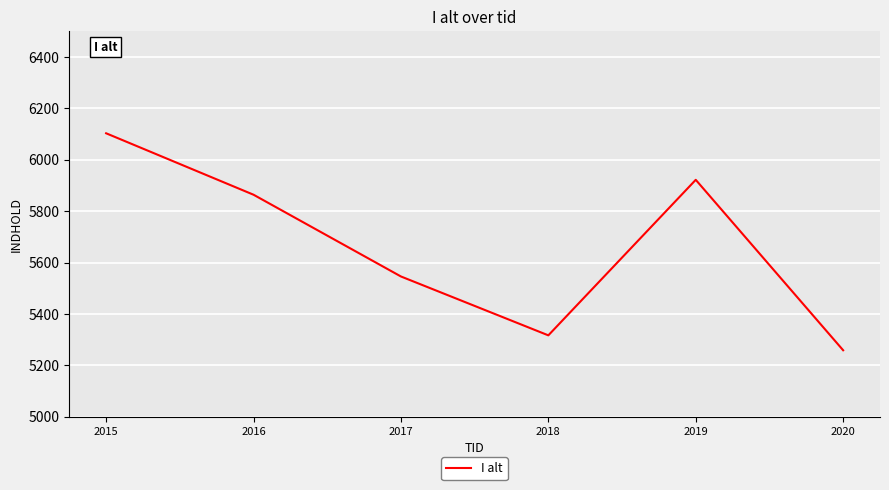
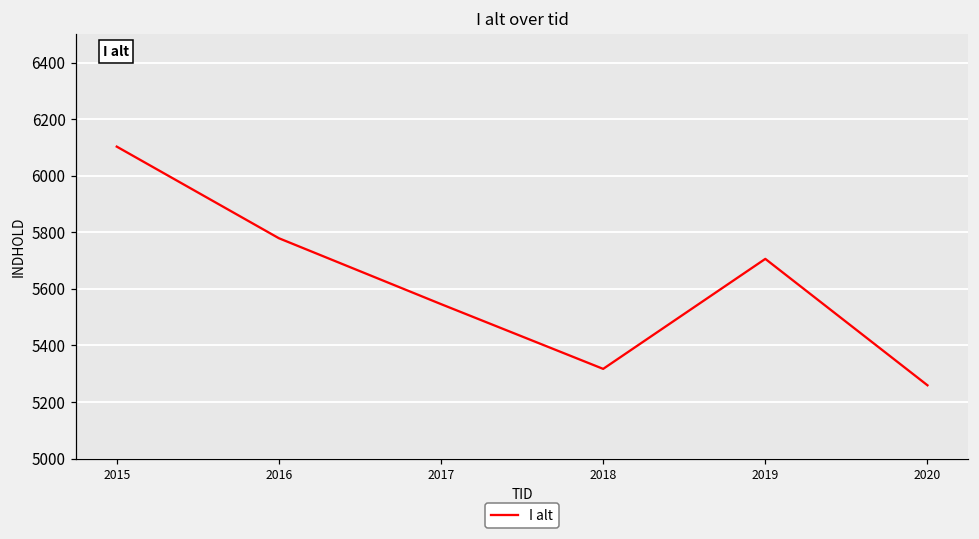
2016: 5860 -> 5780
2019: 5920 -> 5710
